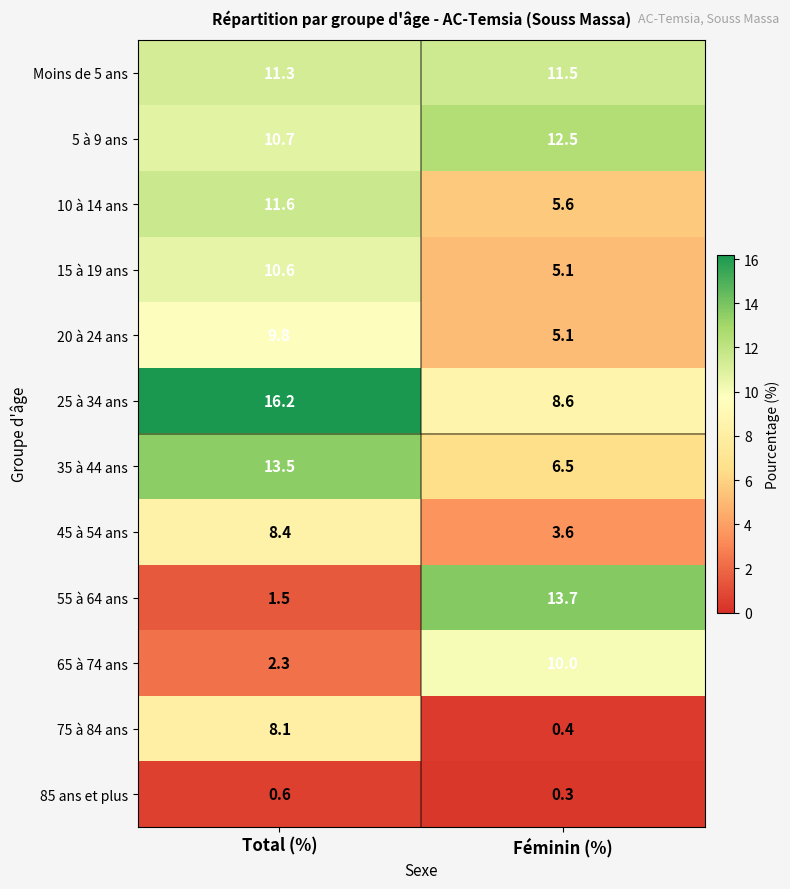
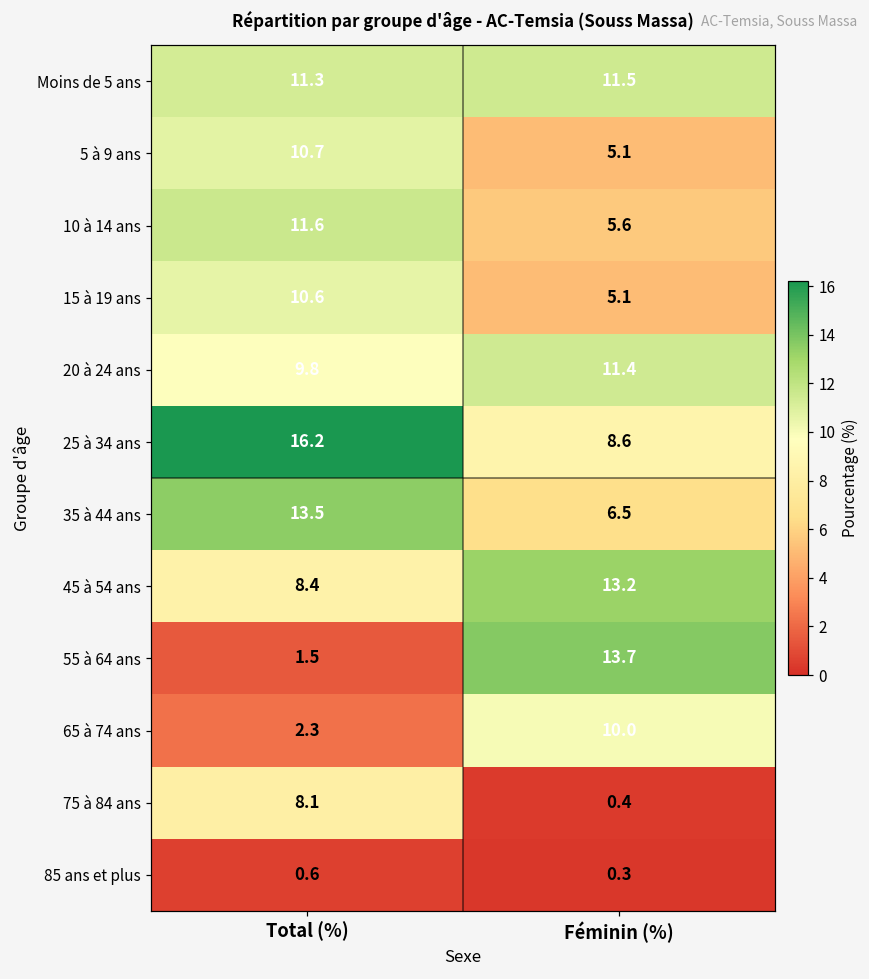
5 à 9 ans, Féminin (%): 12.5 -> 5.1
20 à 24 ans, Féminin (%): 5.1 -> 11.4
45 à 54 ans, Féminin (%): 3.6 -> 13.2
